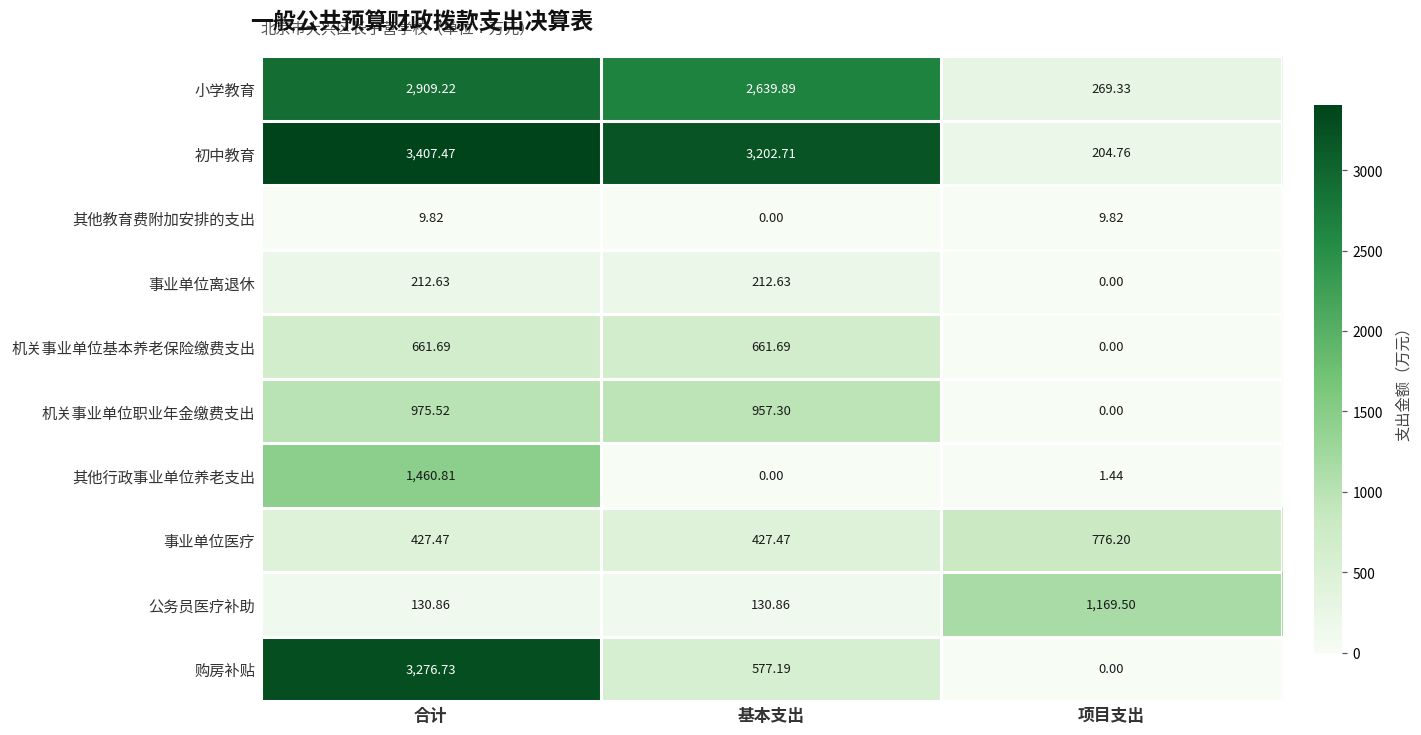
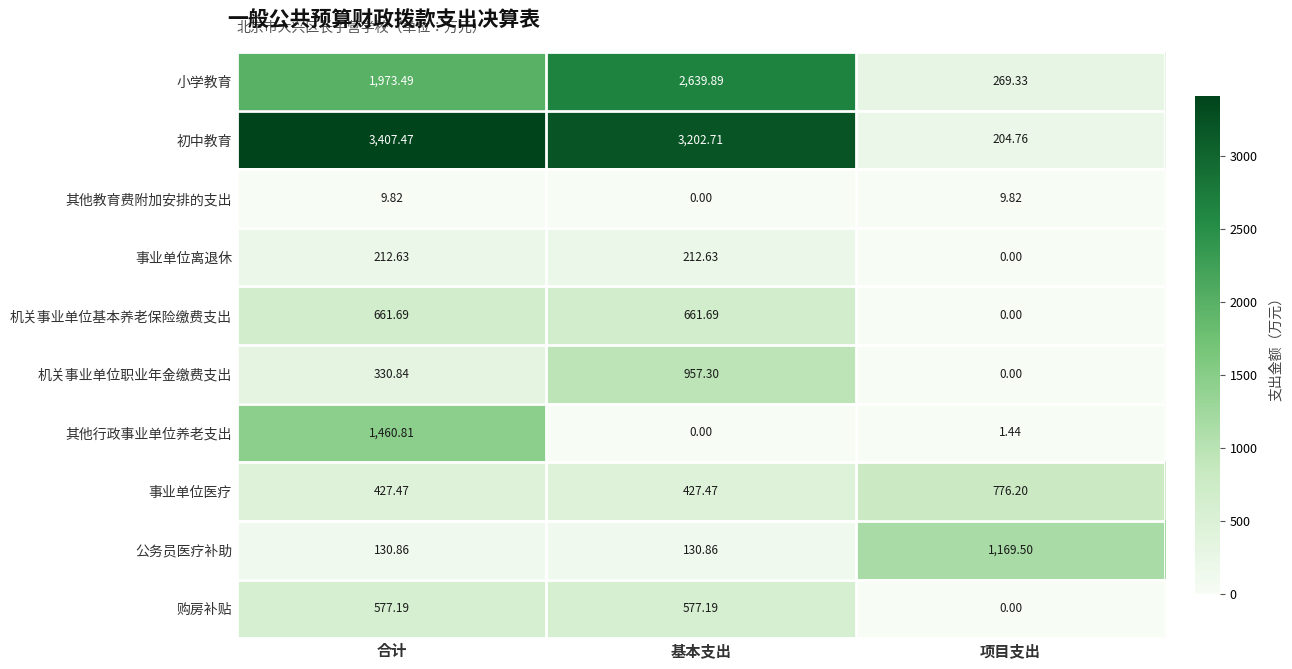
小学教育, 合计: 2,909.22 -> 1,973.49
机关事业单位职业年金缴费支出, 合计: 975.52 -> 330.84
购房补贴, 合计: 3,276.73 -> 577.19
